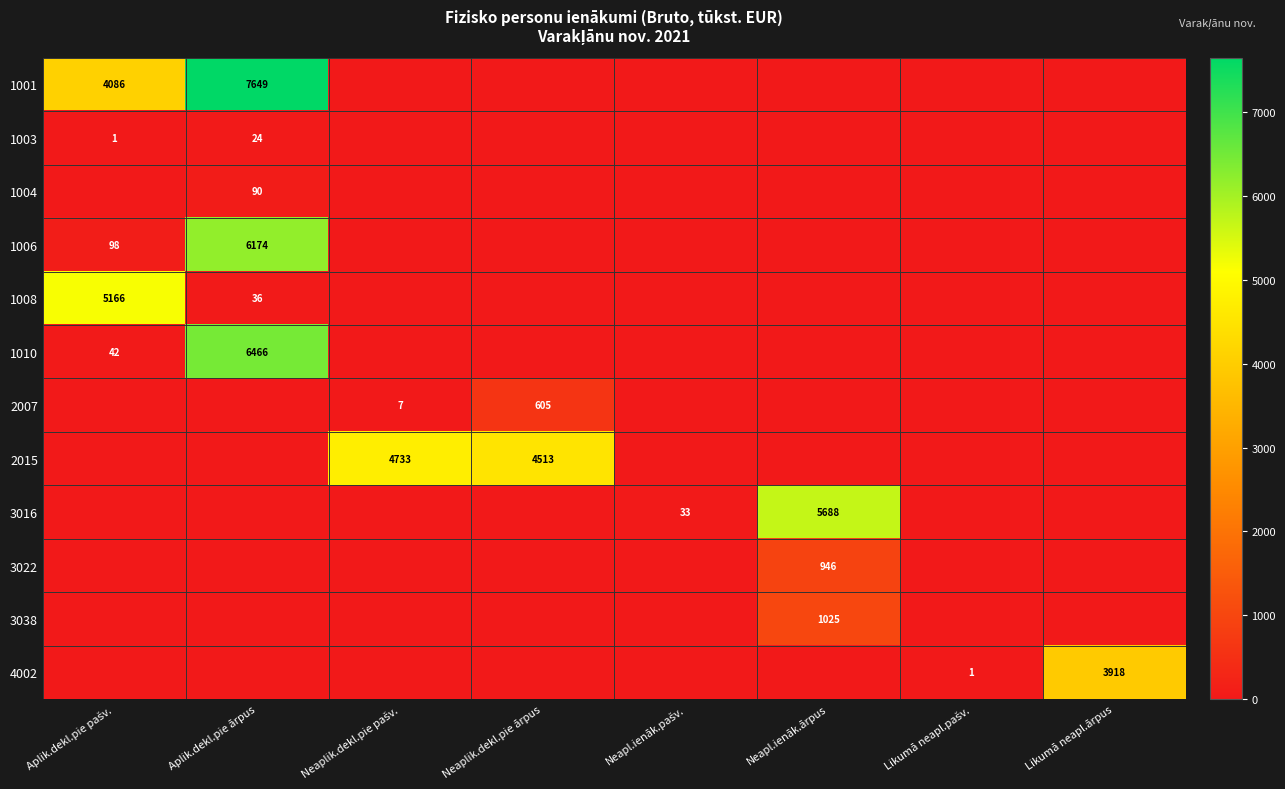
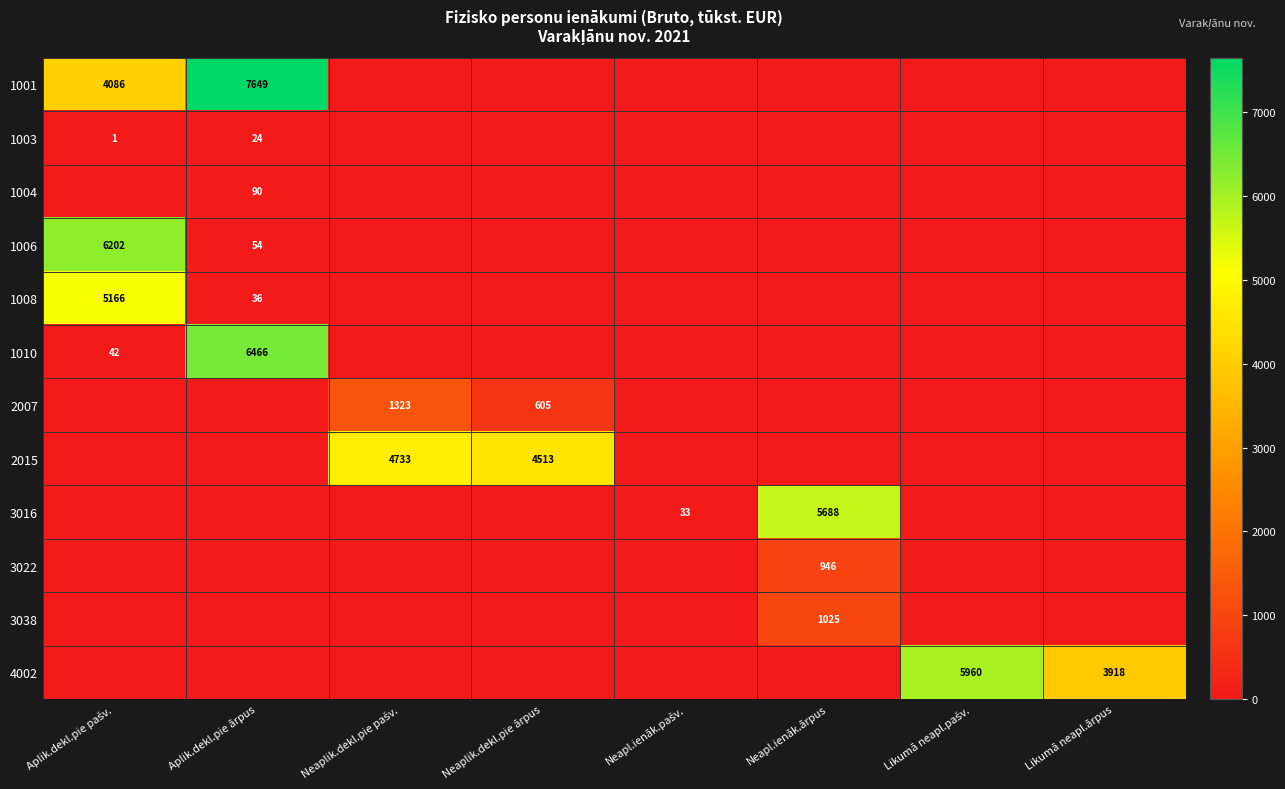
1006, Aplik.dekl.pie pašv.: 98 -> 6202
1006, Aplik.dekl.pie ārpus: 6174 -> 54
2007, Neaplik.dekl.pie pašv.: 7 -> 1323
4002, Likumā neapl.pašv.: 1 -> 5960
